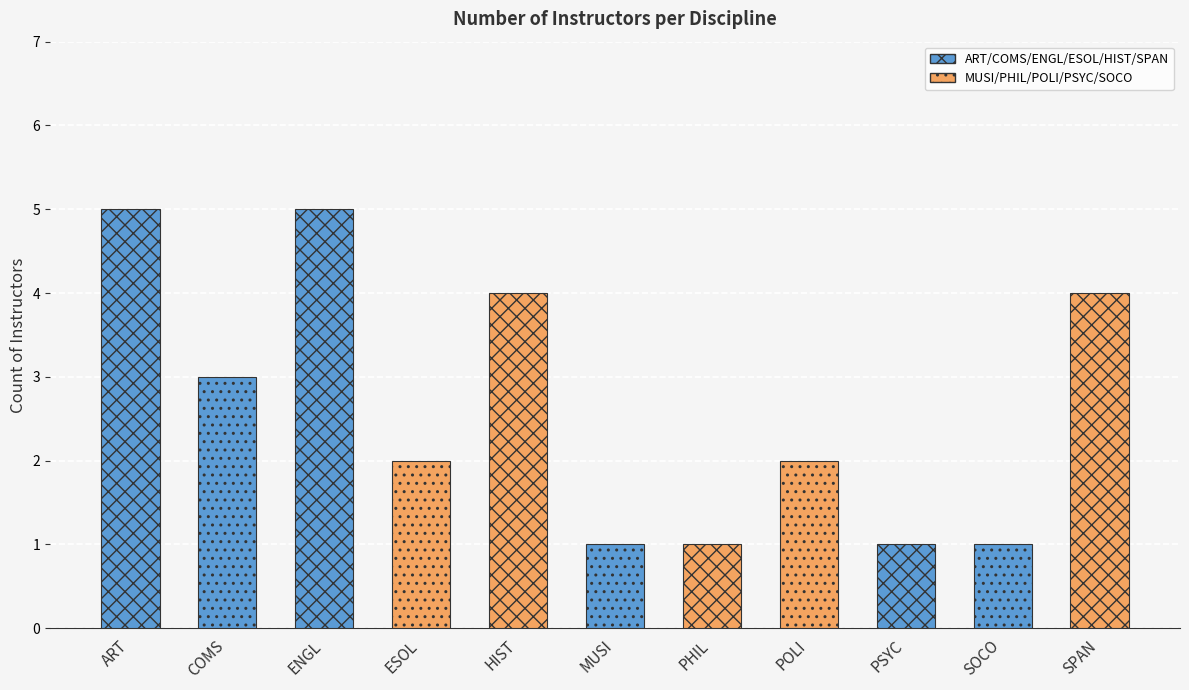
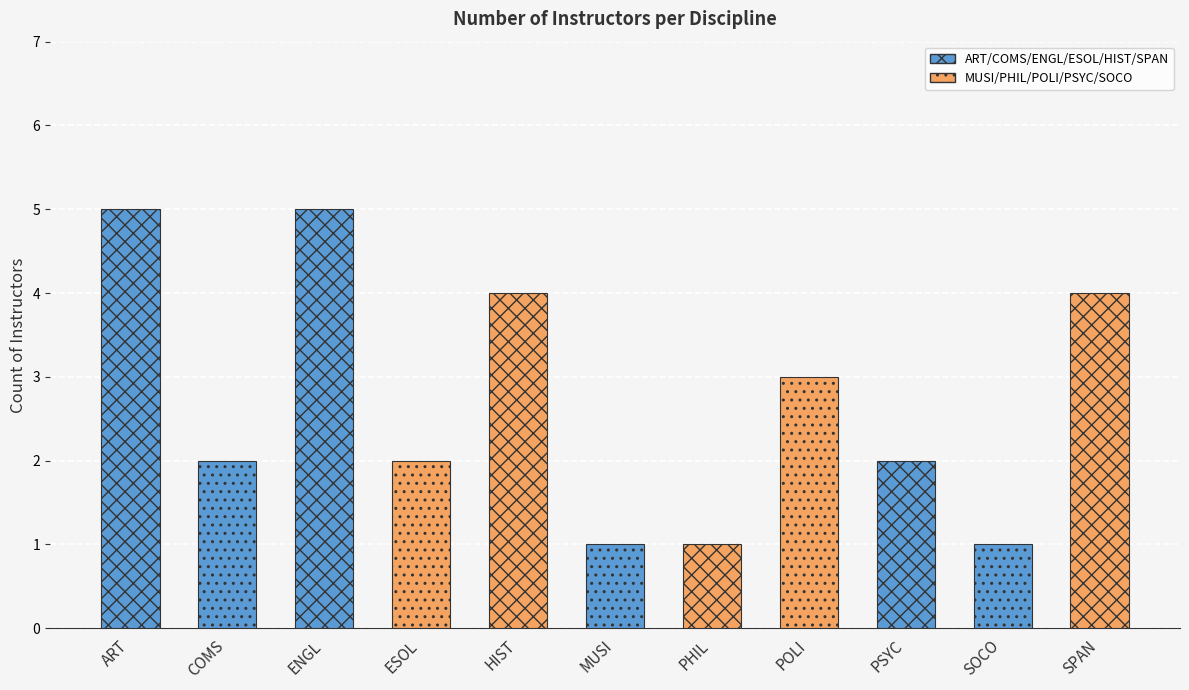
COMS: 3 -> 2
POLI: 2 -> 3
PSYC: 1 -> 2
